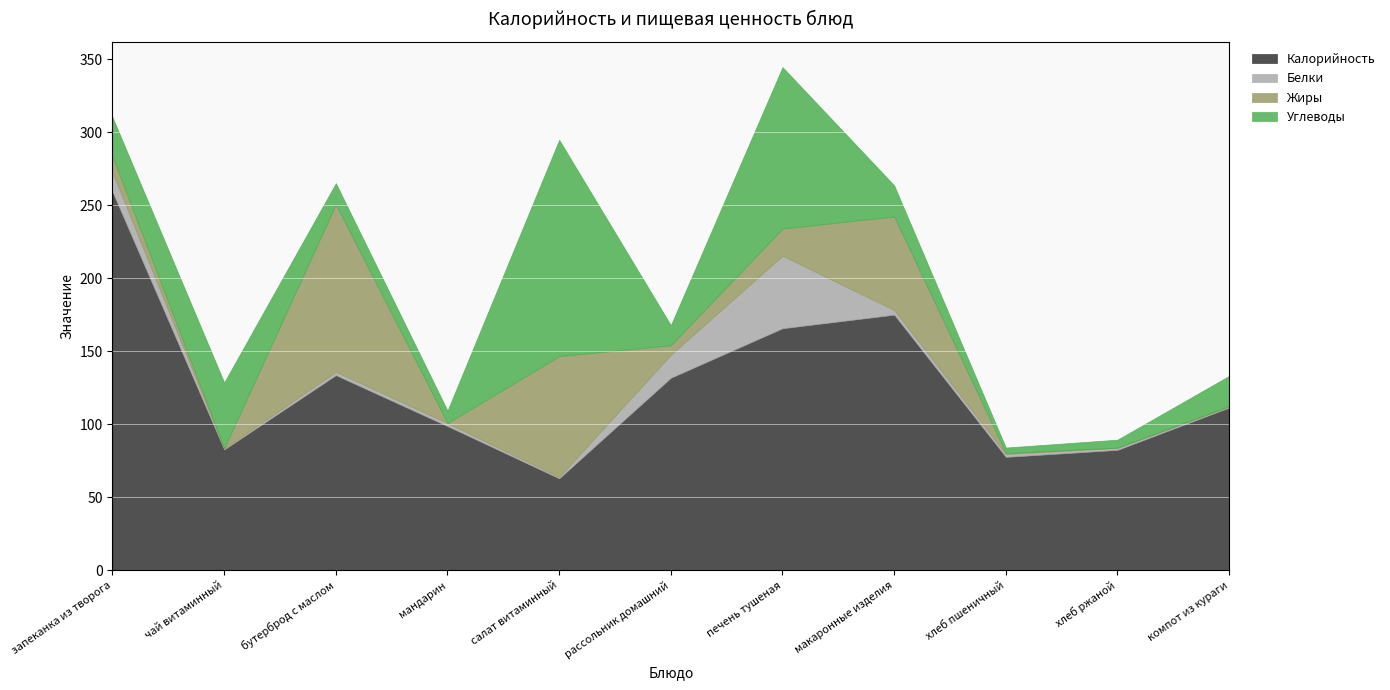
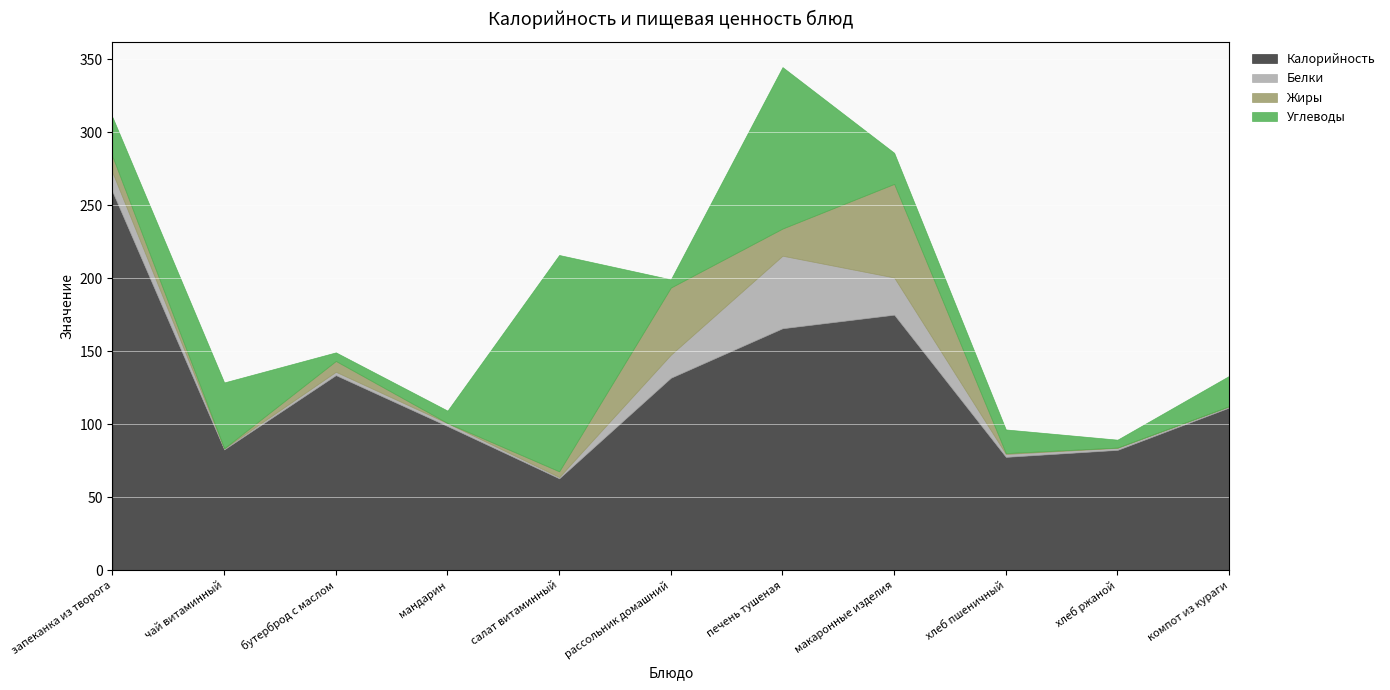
Жиры, бутерброд с маслом: 115 -> 7
Углеводы, бутерброд с маслом: 15 -> 6
Жиры, салат витаминный: 83 -> 4
Жиры, рассольник домашний: 7 -> 46
Углеводы, рассольник домашний: 14 -> 6
Белки, макаронные изделия: 3 -> 26
Углеводы, хлеб пшеничный: 4 -> 16
